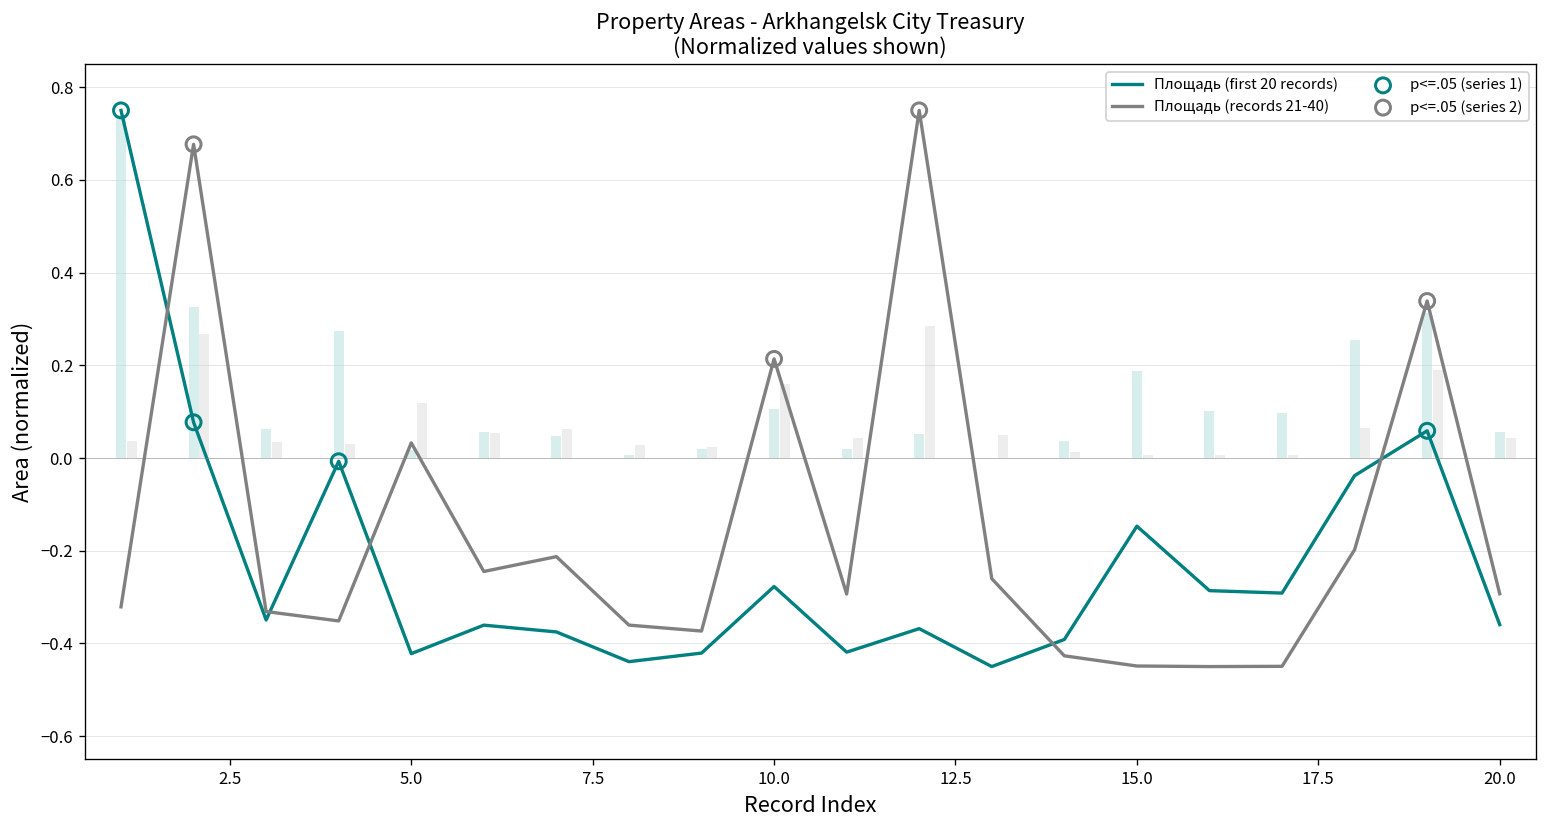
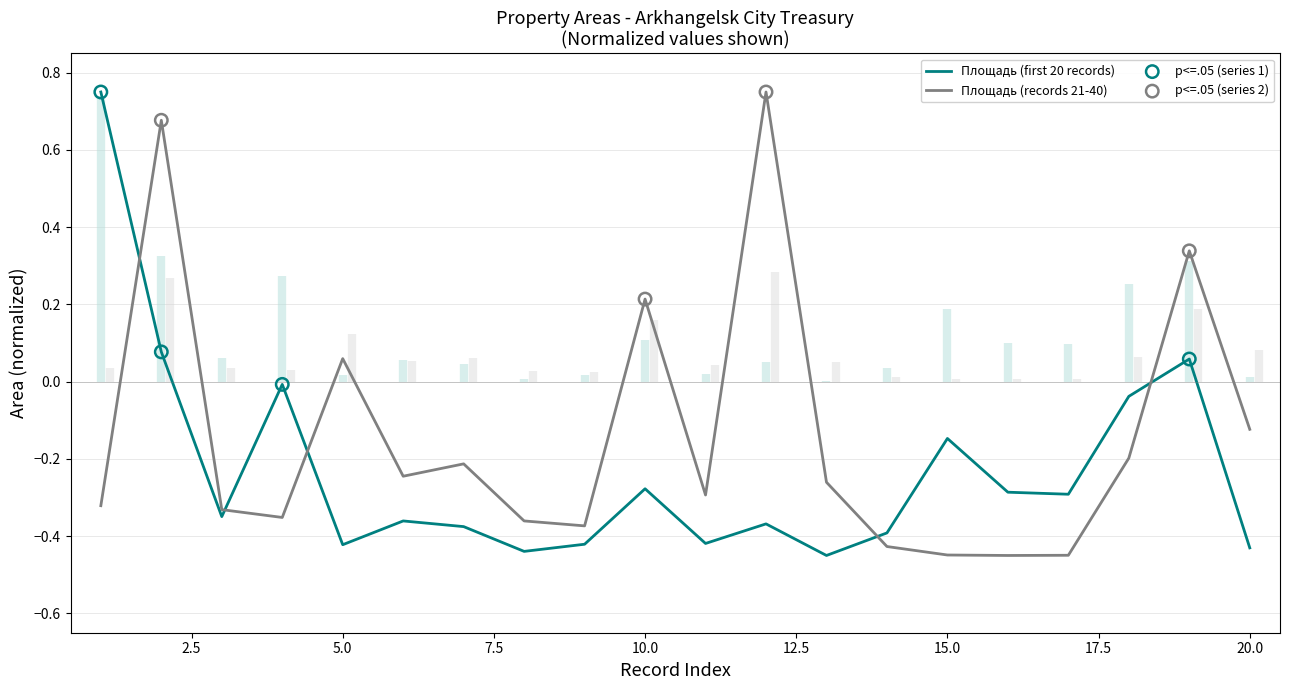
Площадь (records 21-40), 5.0: 0.03 -> 0.06
Площадь (first 20 records), 20.0: -0.36 -> -0.43
Площадь (records 21-40), 20.0: -0.29 -> -0.12
